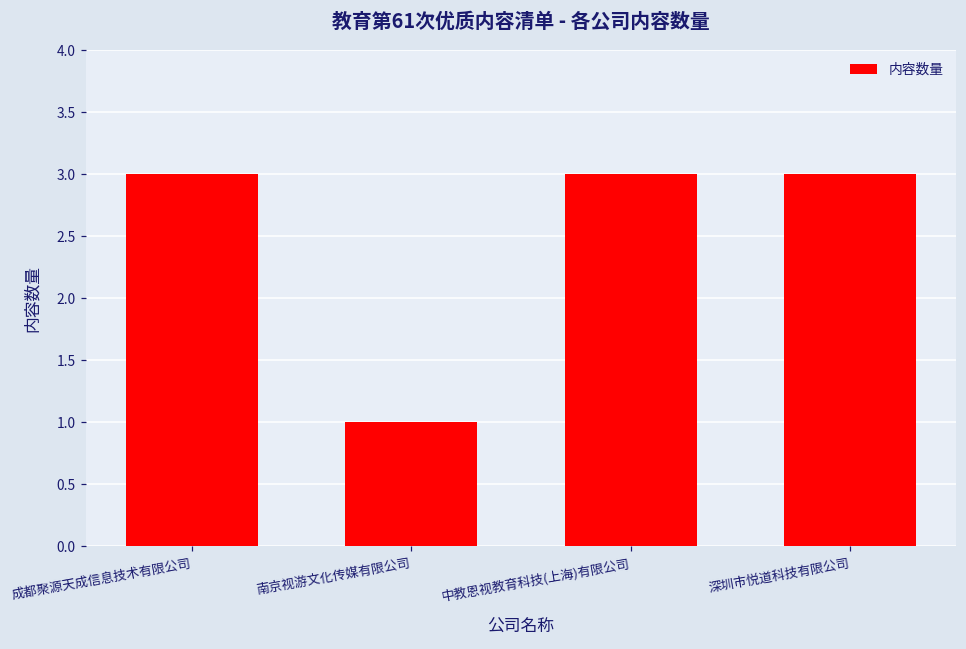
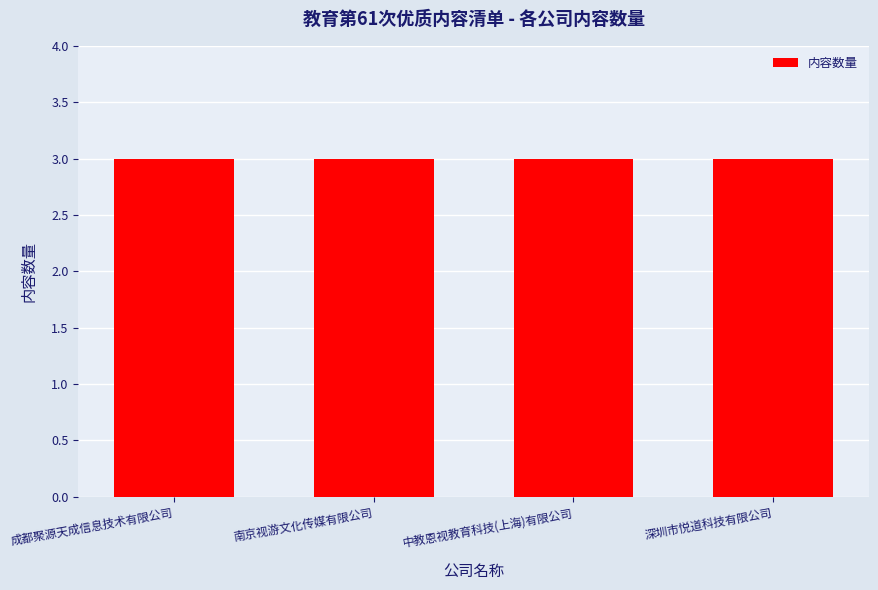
南京视游文化传媒有限公司: 1 -> 3
